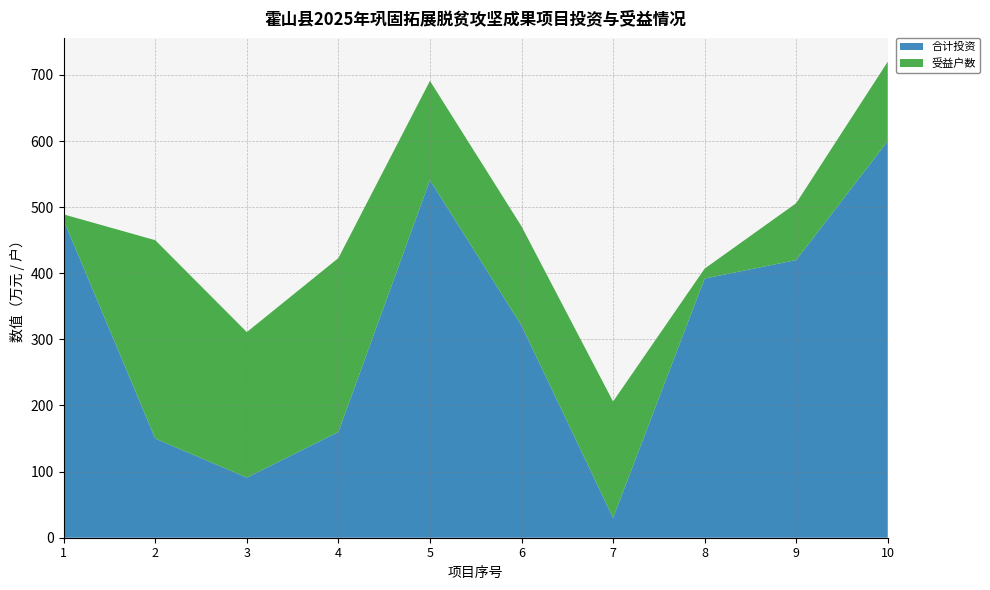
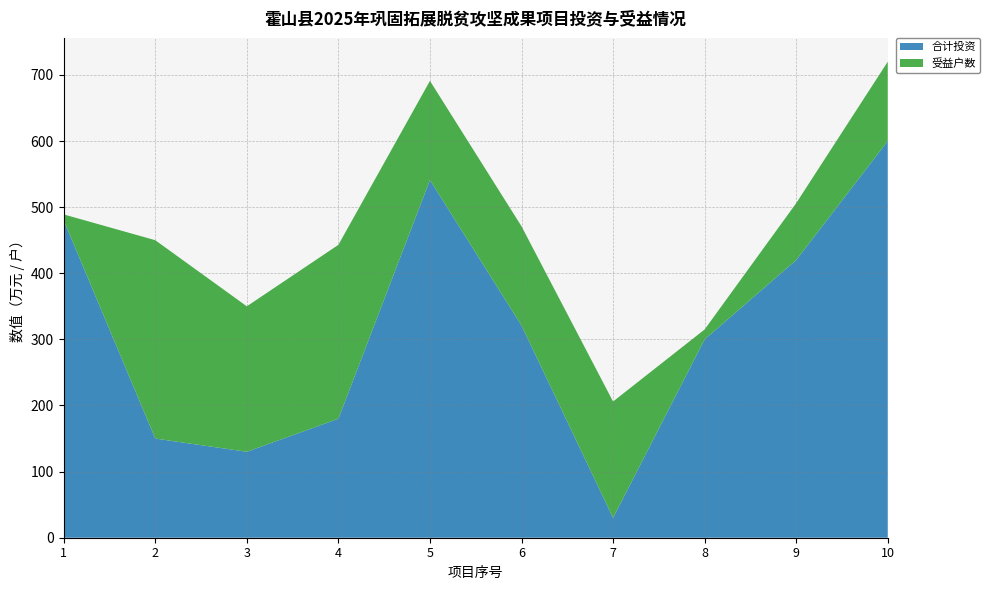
合计投资, 3: 90 -> 130
合计投资, 4: 160 -> 180
合计投资, 8: 390 -> 300
